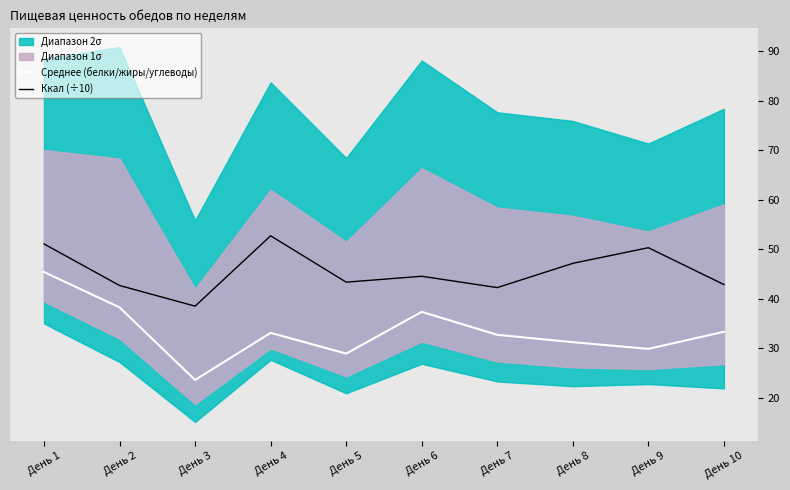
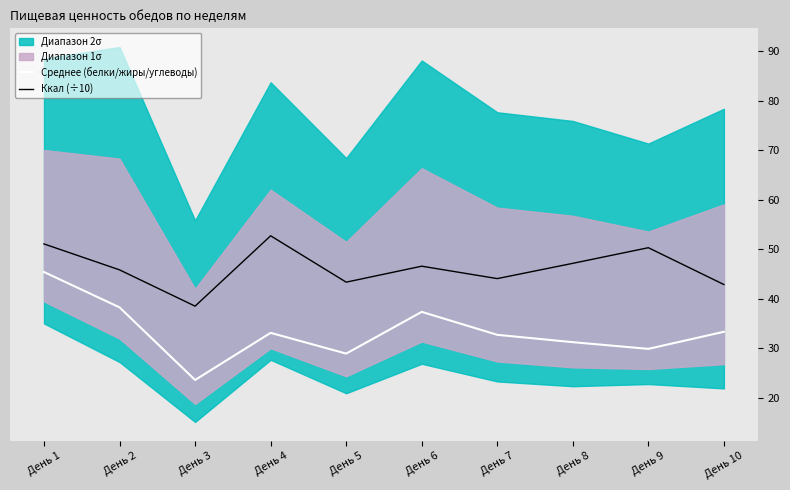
Ккал (÷10), День 2: 43 -> 46
Ккал (÷10), День 6: 45 -> 47
Ккал (÷10), День 7: 42 -> 44
